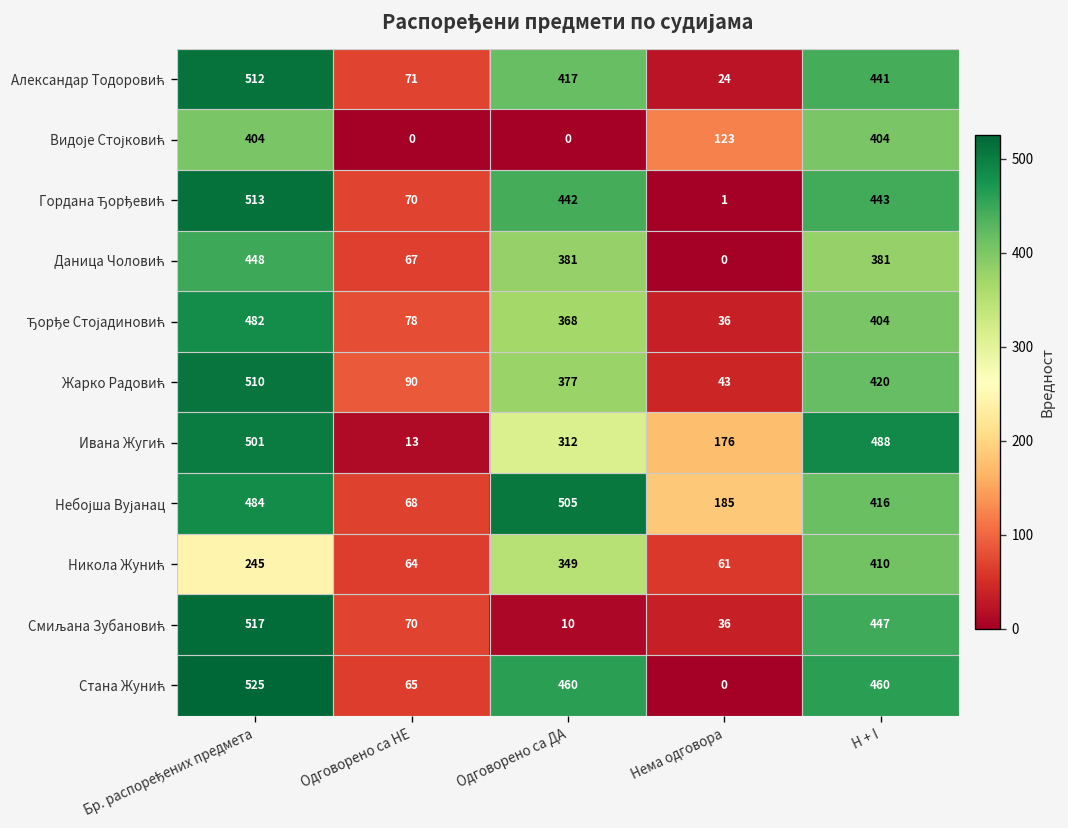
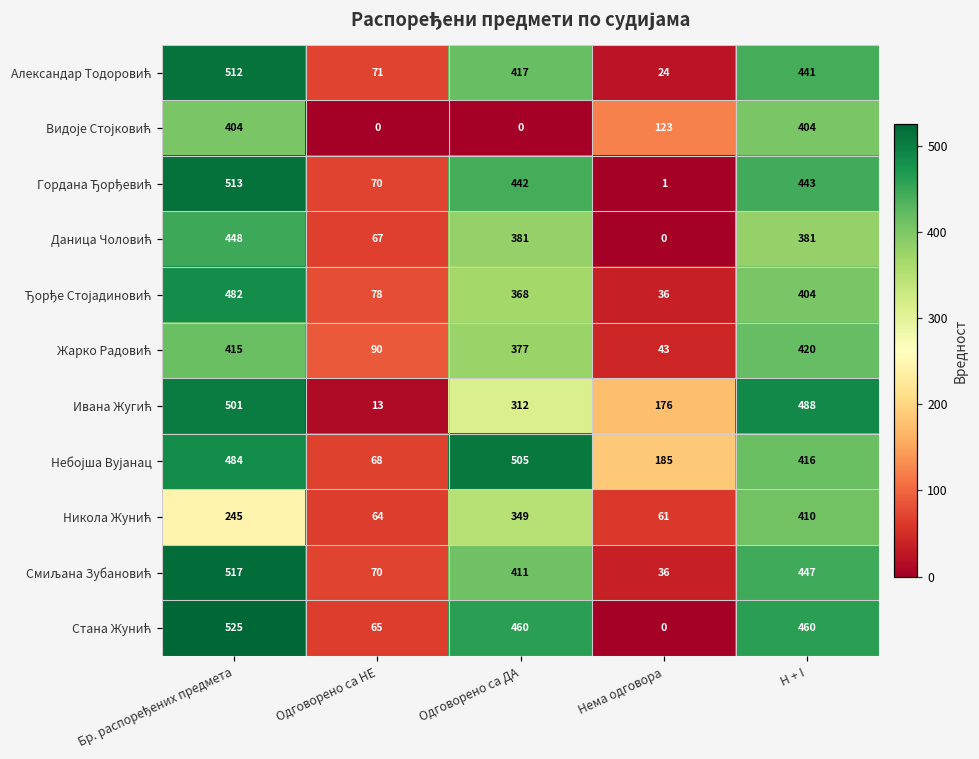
Жарко Радовић, Бр. распоређених предмета: 510 -> 415
Смиљана Зубановић, Одговорено са ДА: 10 -> 411
